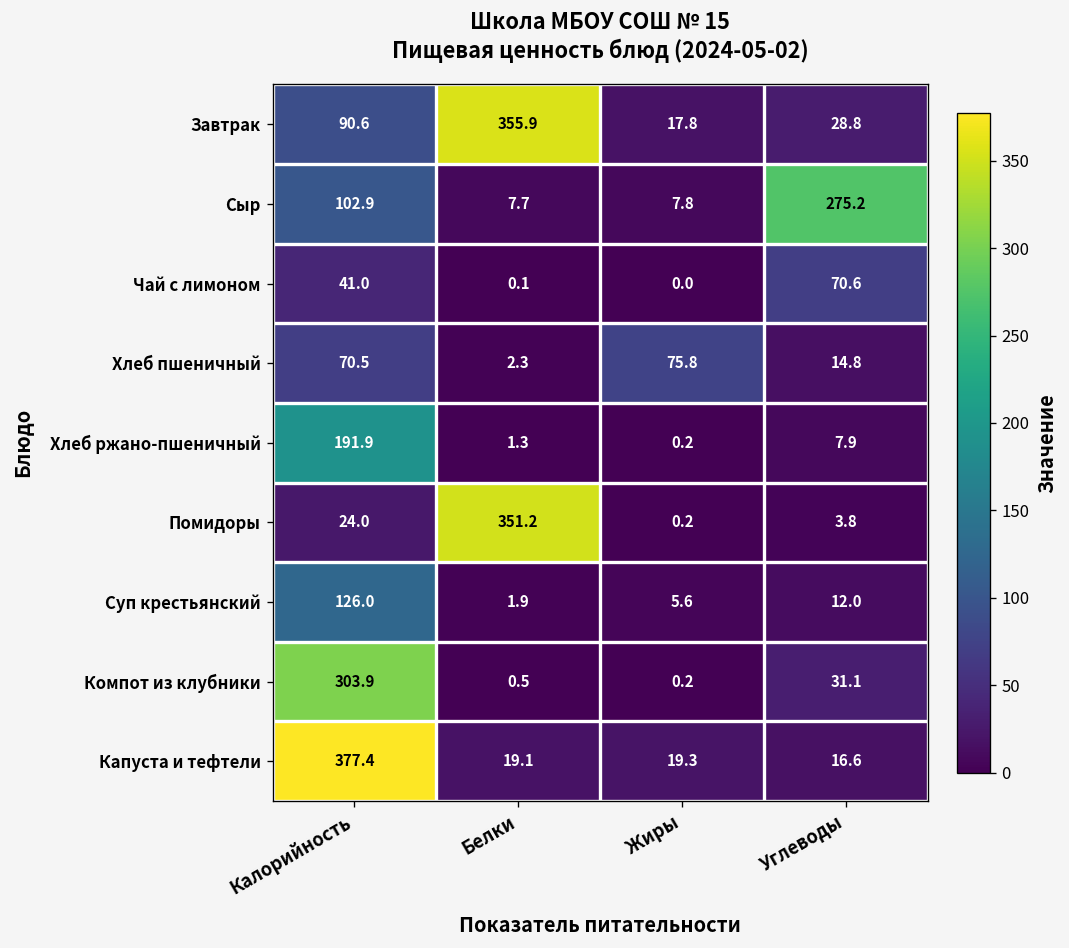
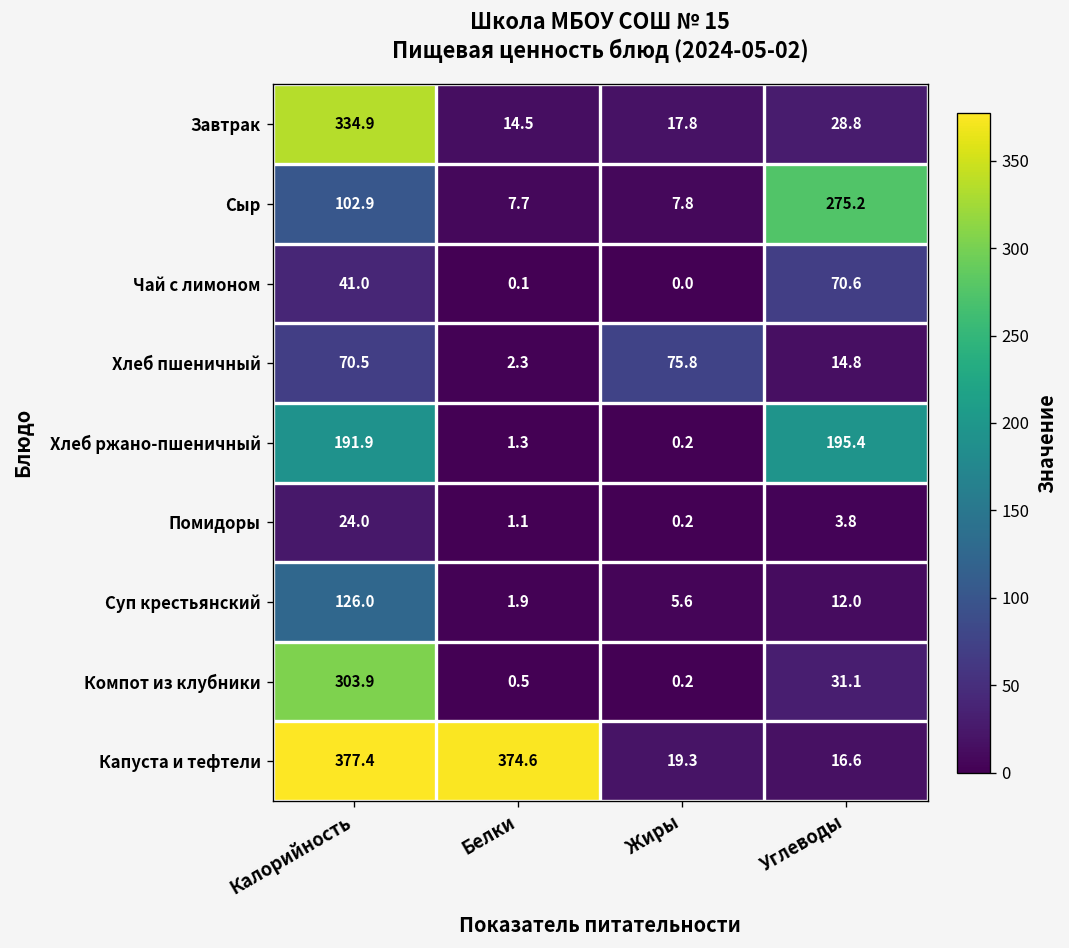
Завтрак, Калорийность: 90.6 -> 334.9
Завтрак, Белки: 355.9 -> 14.5
Хлеб ржано-пшеничный, Углеводы: 7.9 -> 195.4
Помидоры, Белки: 351.2 -> 1.1
Капуста и тефтели, Белки: 19.1 -> 374.6
